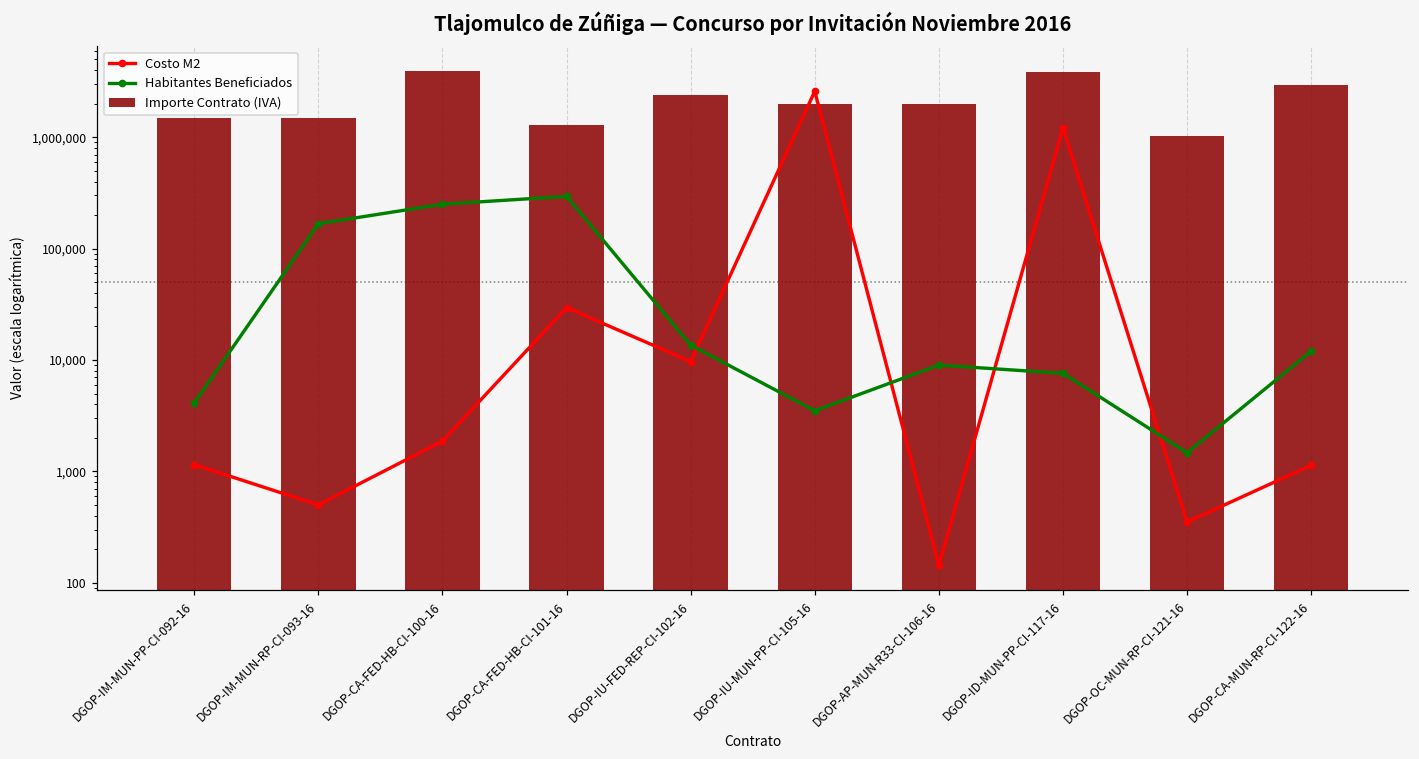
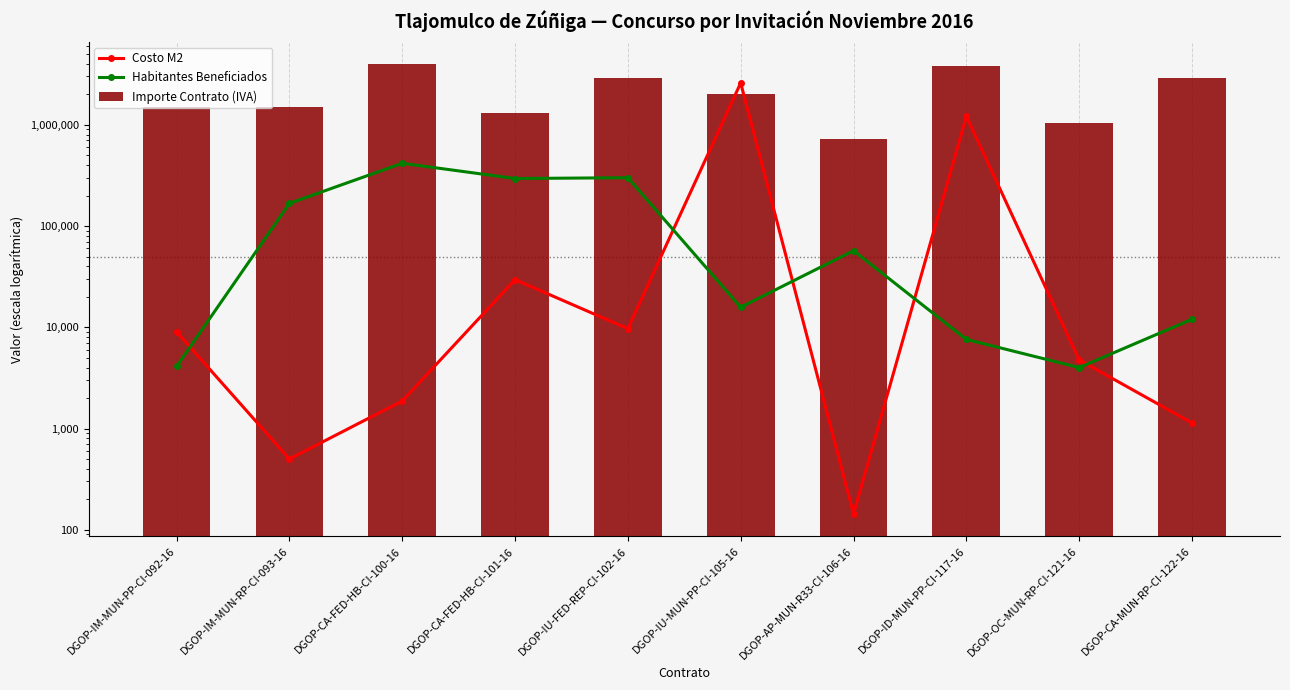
Costo M2, DGOP-IM-MUN-PP-CI-092-16: 1,100 -> 9,000
Habitantes Beneficiados, DGOP-CA-FED-HB-CI-100-16: 250,000 -> 420,000
Importe Contrato (IVA), DGOP-IU-FED-REP-CI-102-16: 2,400,000 -> 2,900,000
Habitantes Beneficiados, DGOP-IU-FED-REP-CI-102-16: 14,000 -> 300,000
Habitantes Beneficiados, DGOP-IU-MUN-PP-CI-105-16: 3,500 -> 16,000
Importe Contrato (IVA), DGOP-AP-MUN-R33-CI-106-16: 2,000,000 -> 700,000
Habitantes Beneficiados, DGOP-AP-MUN-R33-CI-106-16: 9,000 -> 60,000
Costo M2, DGOP-OC-MUN-RP-CI-121-16: 350 -> 5,000
Habitantes Beneficiados, DGOP-OC-MUN-RP-CI-121-16: 1,500 -> 4,000
